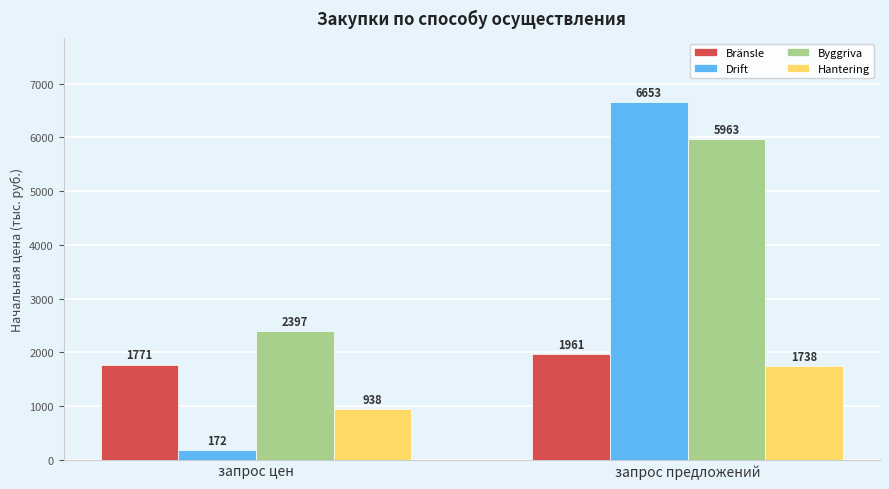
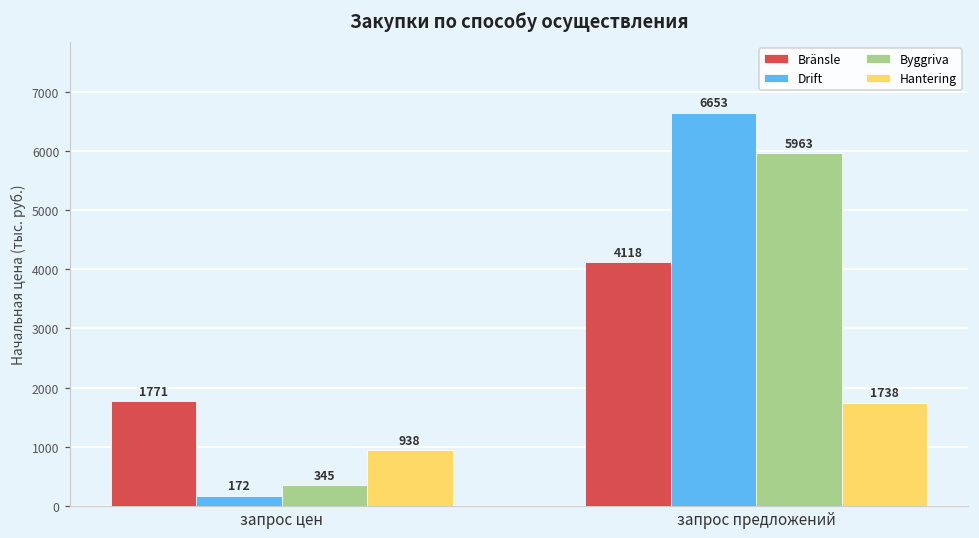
Byggriva, запрос цен: 2397 -> 345
Bränsle, запрос предложений: 1961 -> 4118
